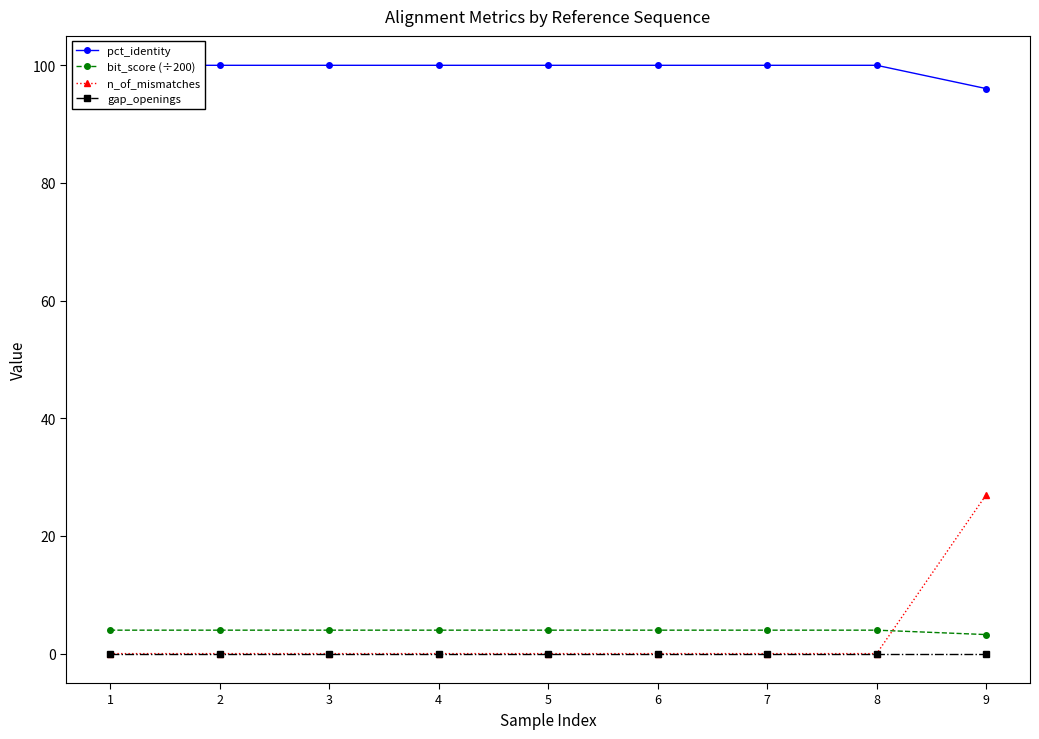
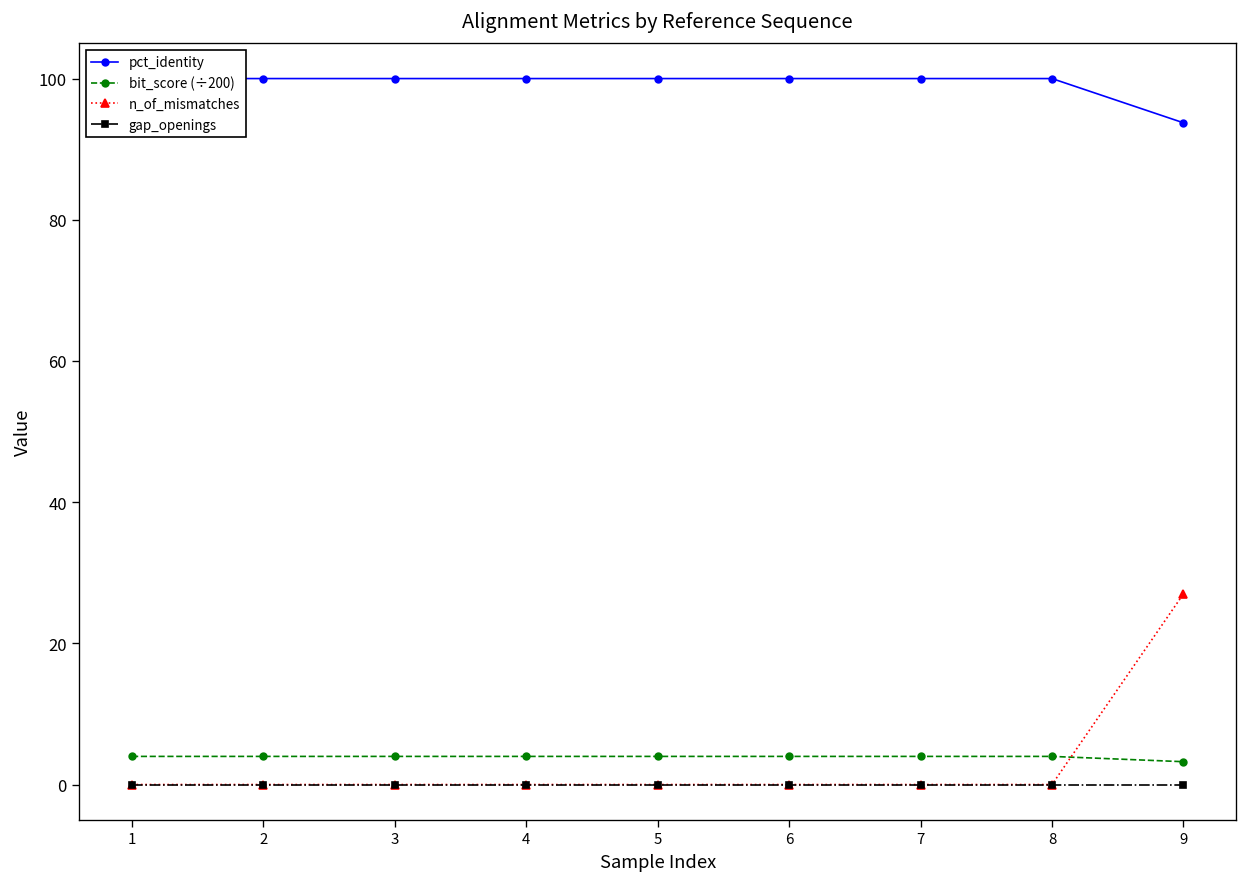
pct_identity, 9: 96 -> 94
